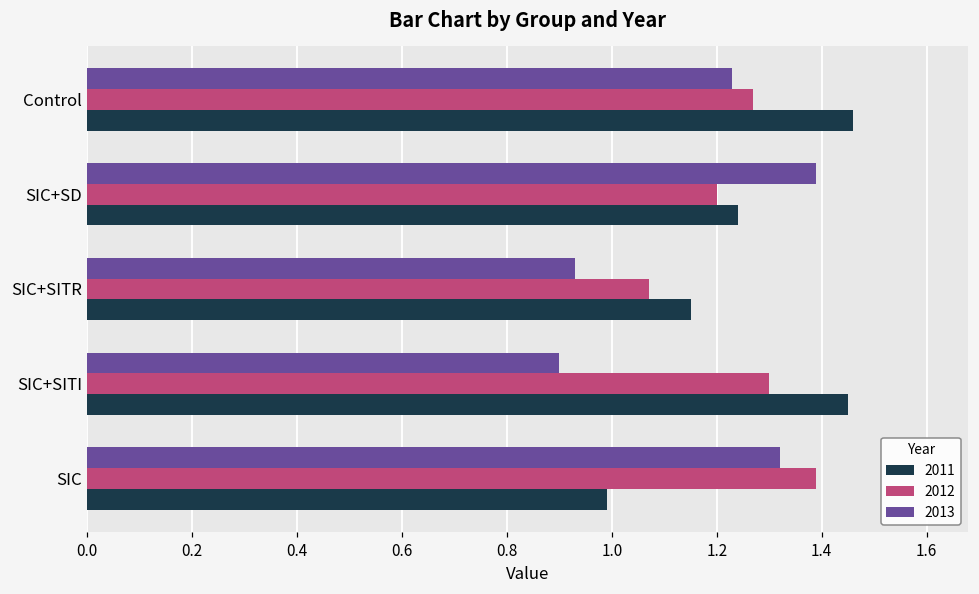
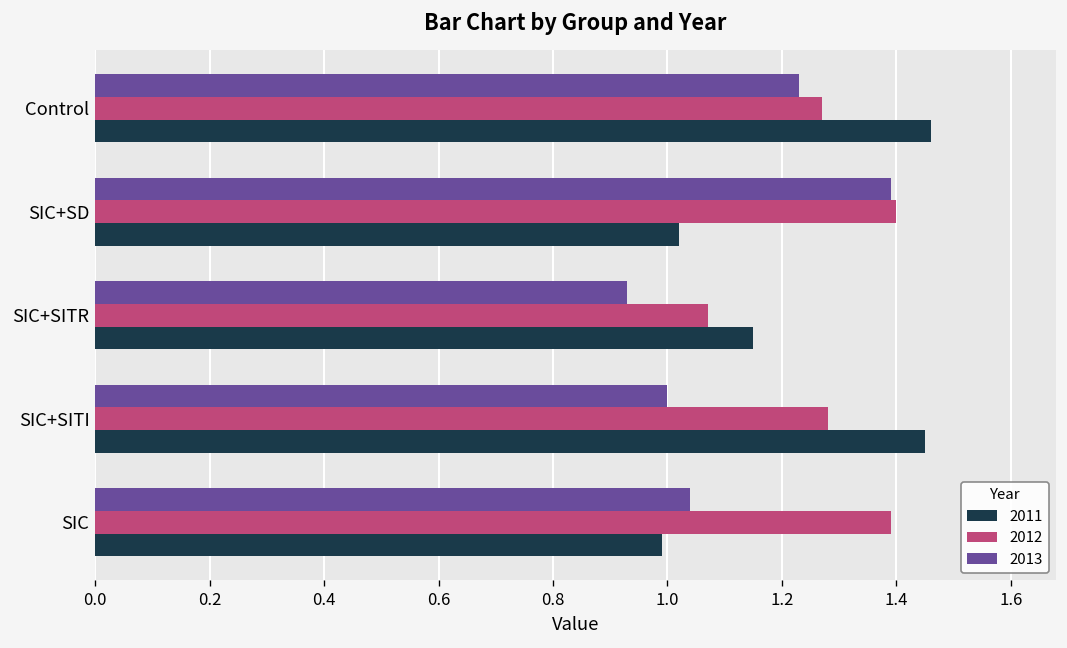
2012, SIC+SD: 1.2 -> 1.4
2011, SIC+SD: 1.24 -> 1.02
2013, SIC+SITI: 0.9 -> 1.0
2012, SIC+SITI: 1.30 -> 1.28
2013, SIC: 1.32 -> 1.04
